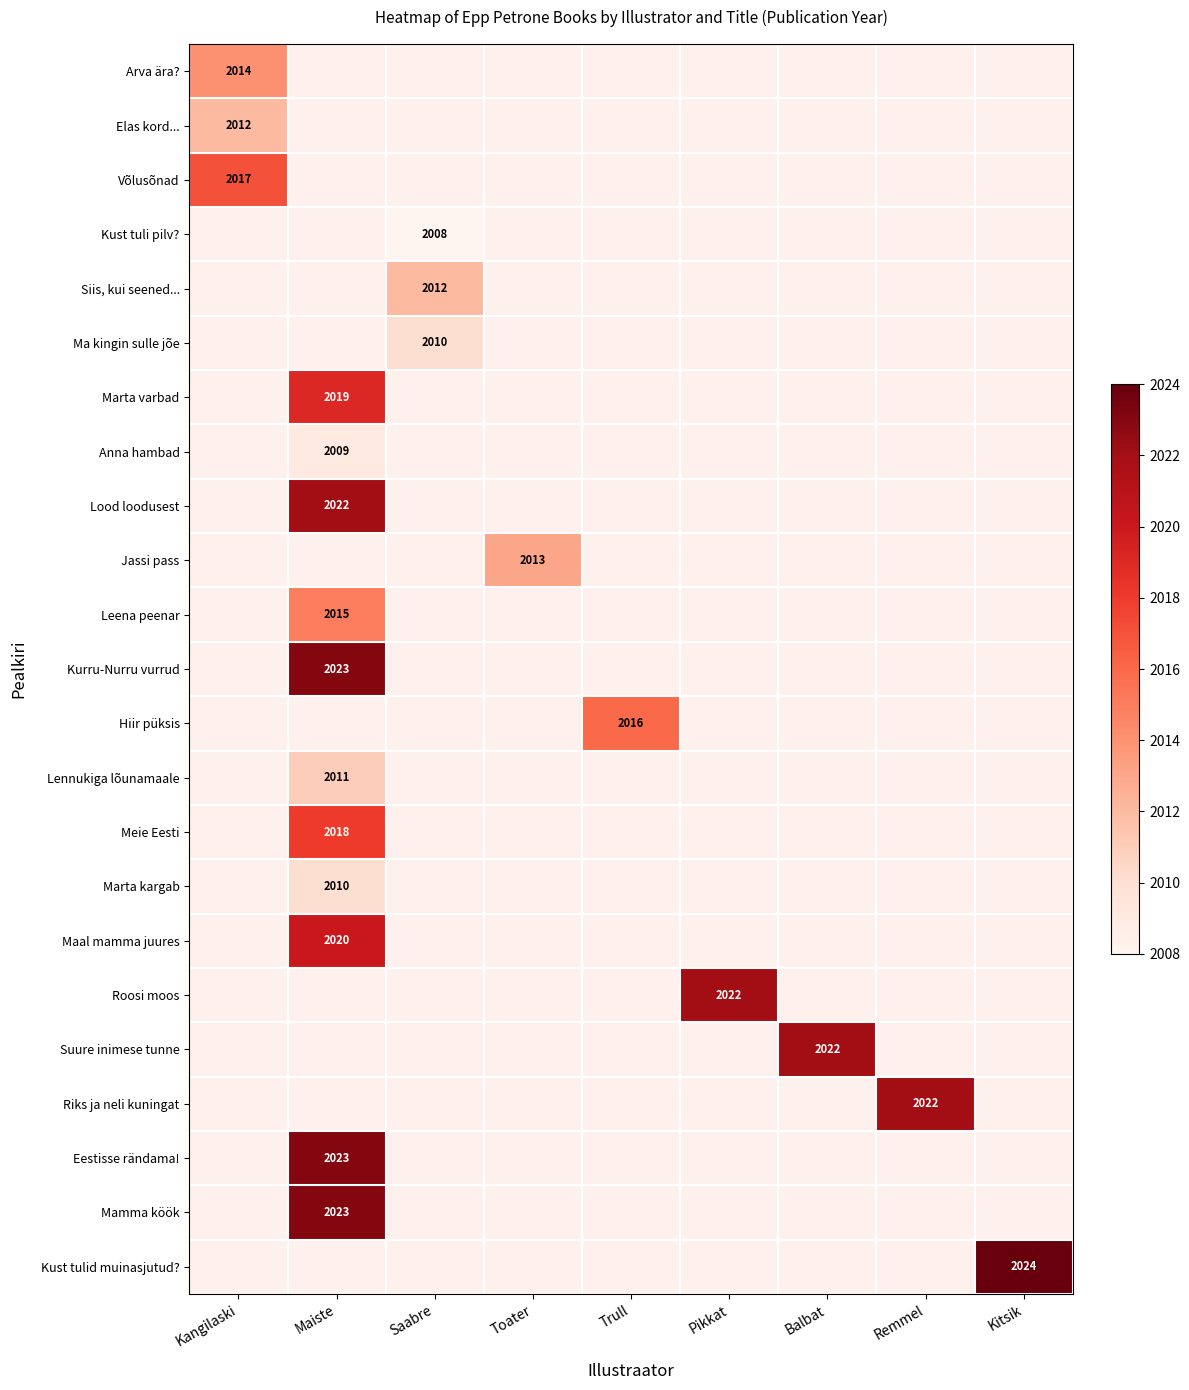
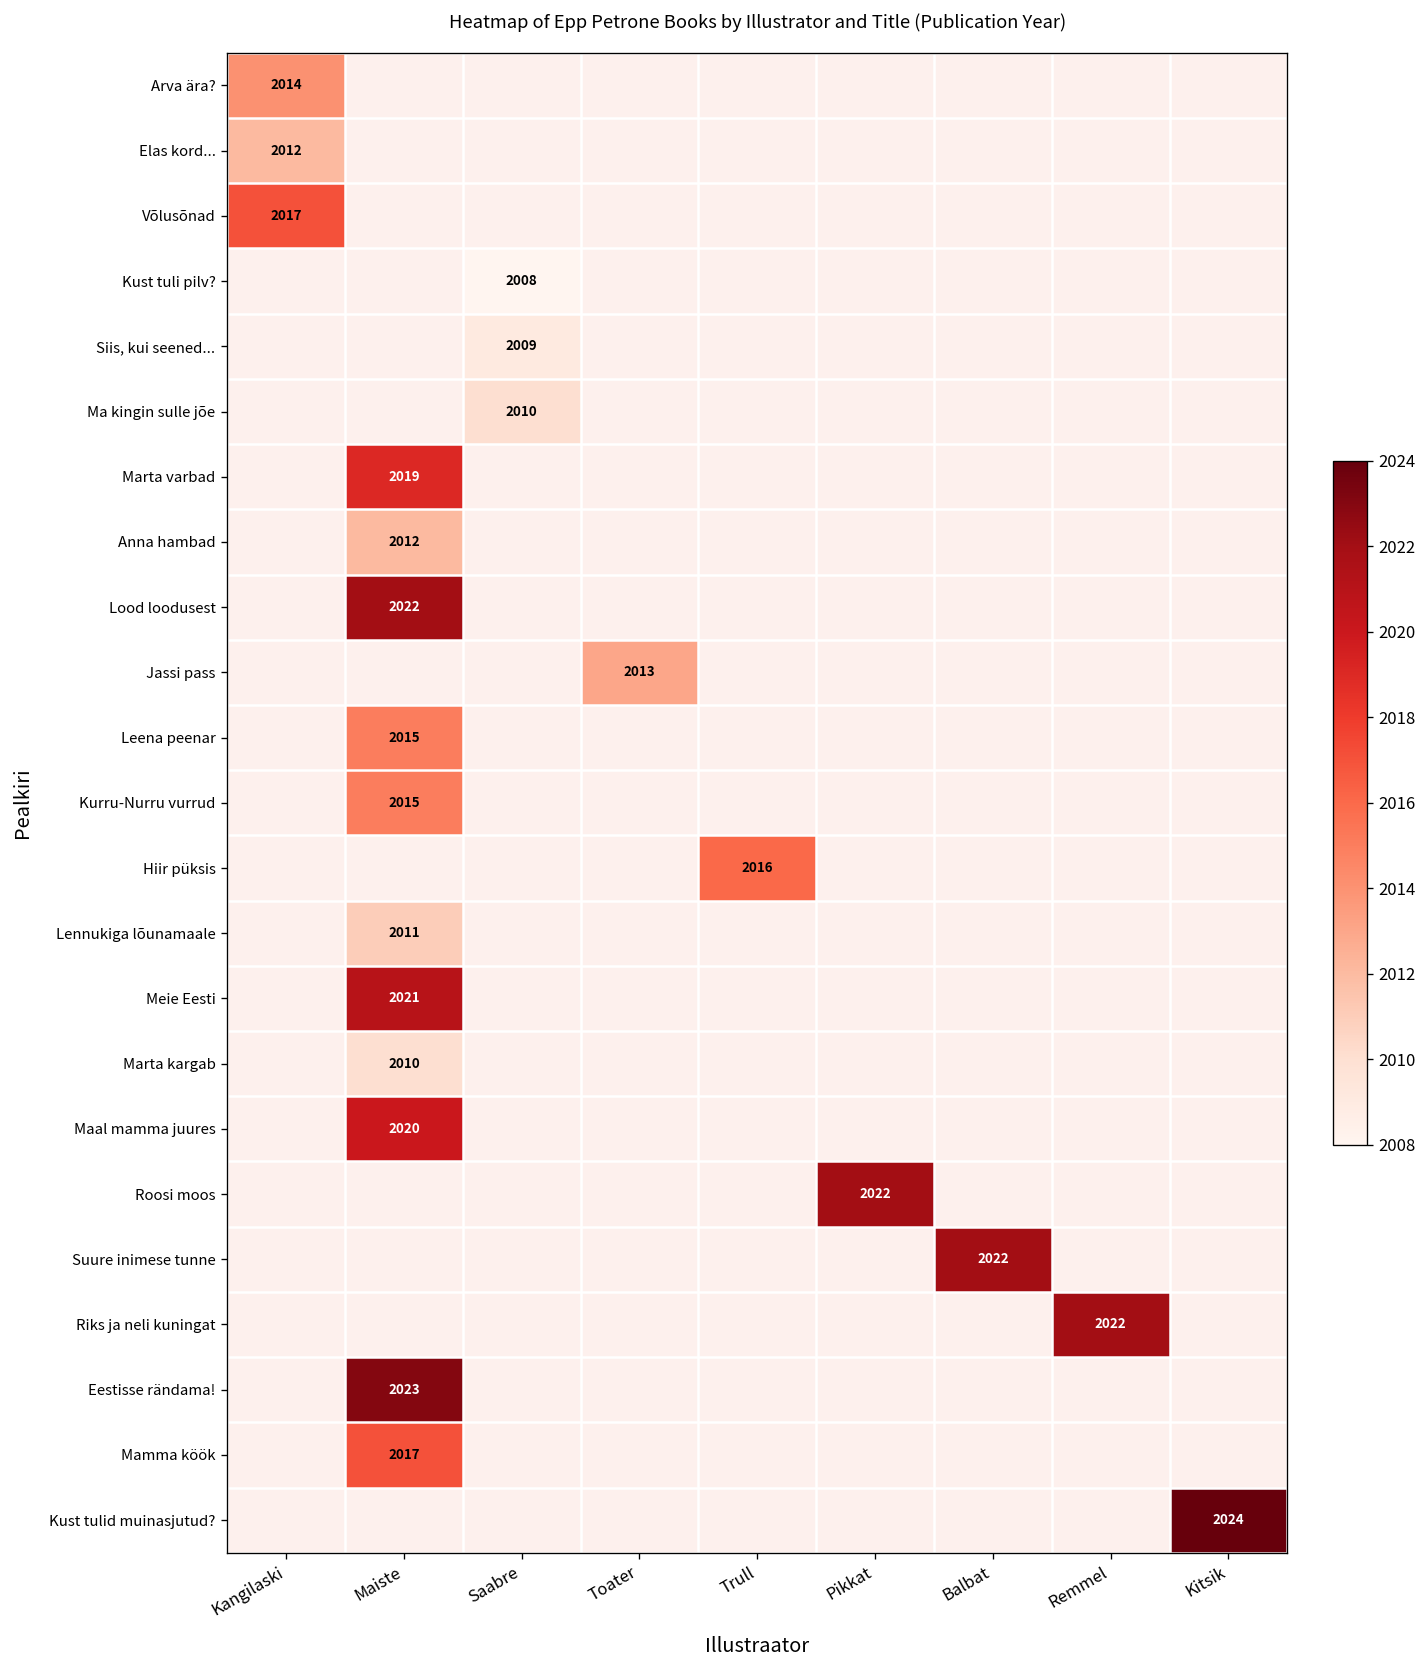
Siis, kui seened..., Saabre: 2012 -> 2009
Anna hambad, Maiste: 2009 -> 2012
Kurru-Nurru vurrud, Maiste: 2023 -> 2015
Meie Eesti, Maiste: 2018 -> 2021
Mamma köök, Maiste: 2023 -> 2017
